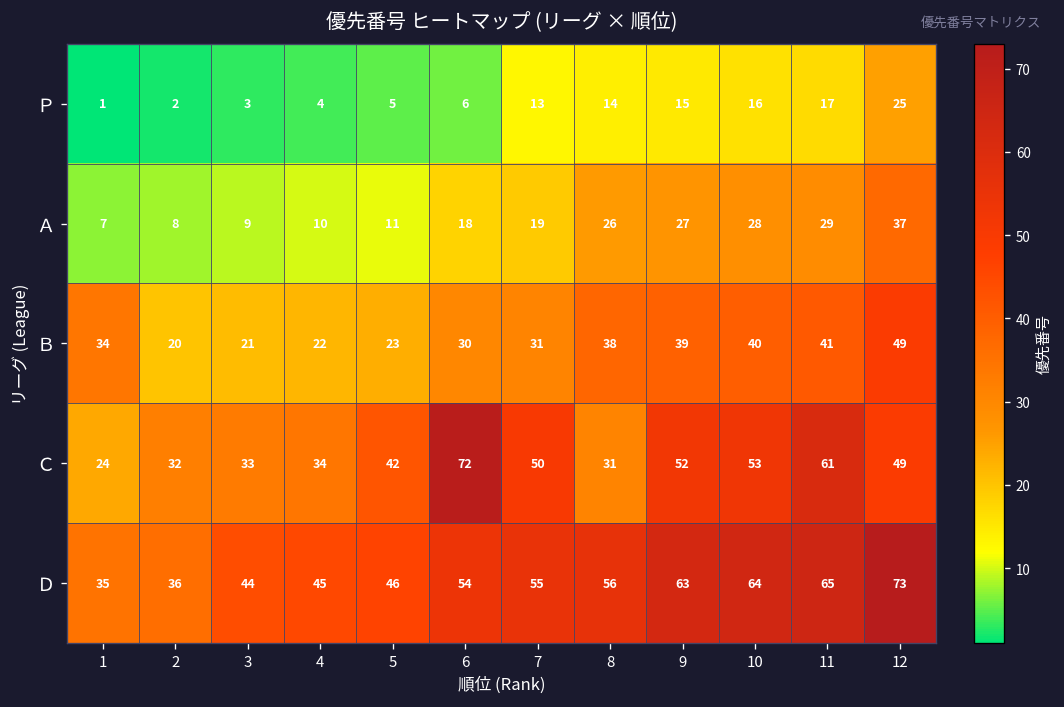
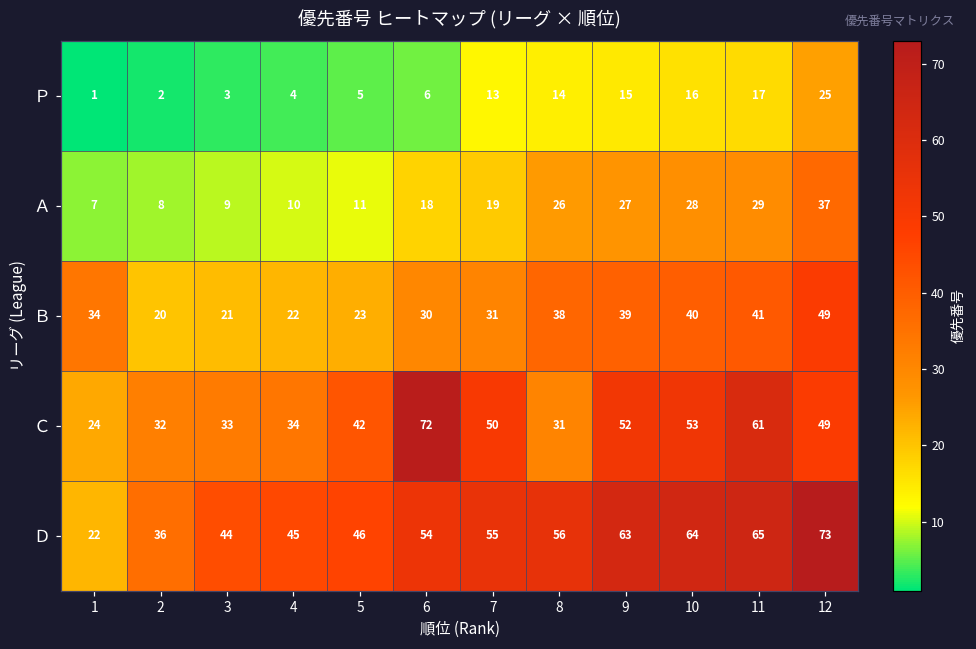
Ｄ, 1: 35 -> 22
